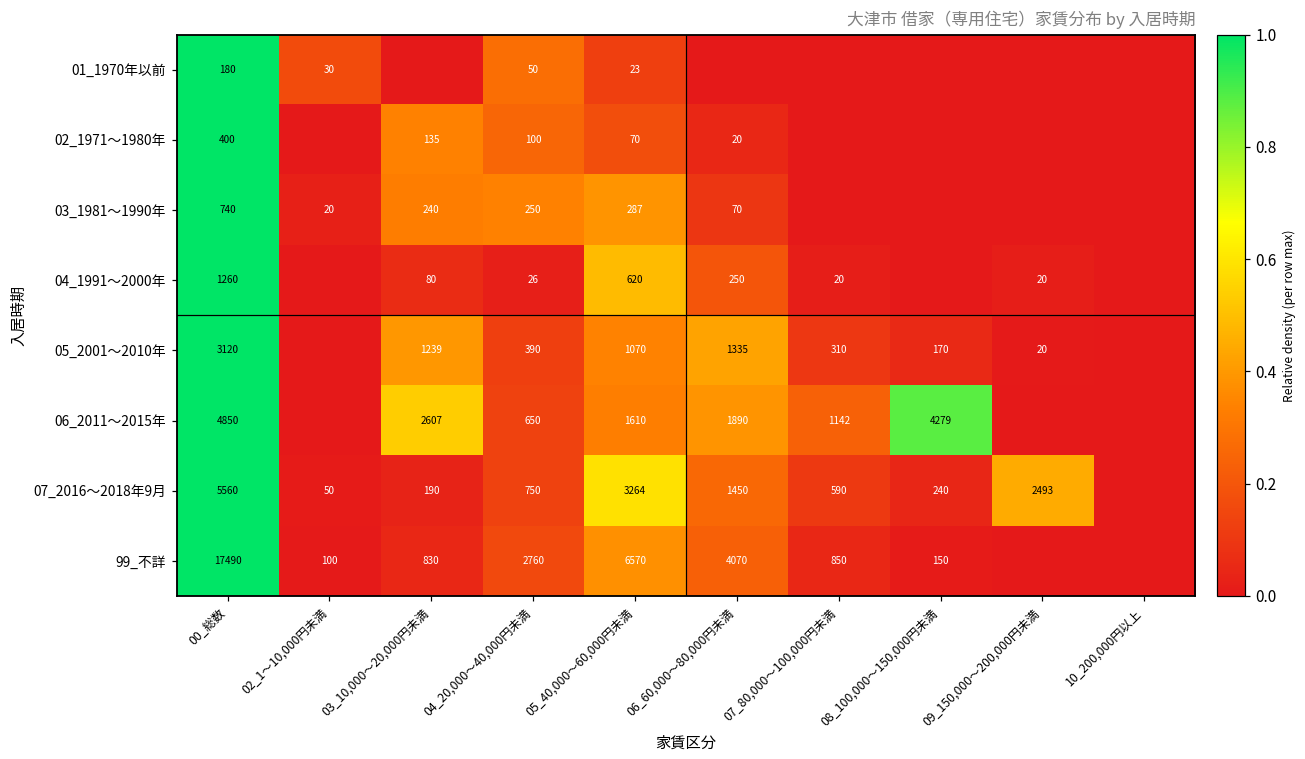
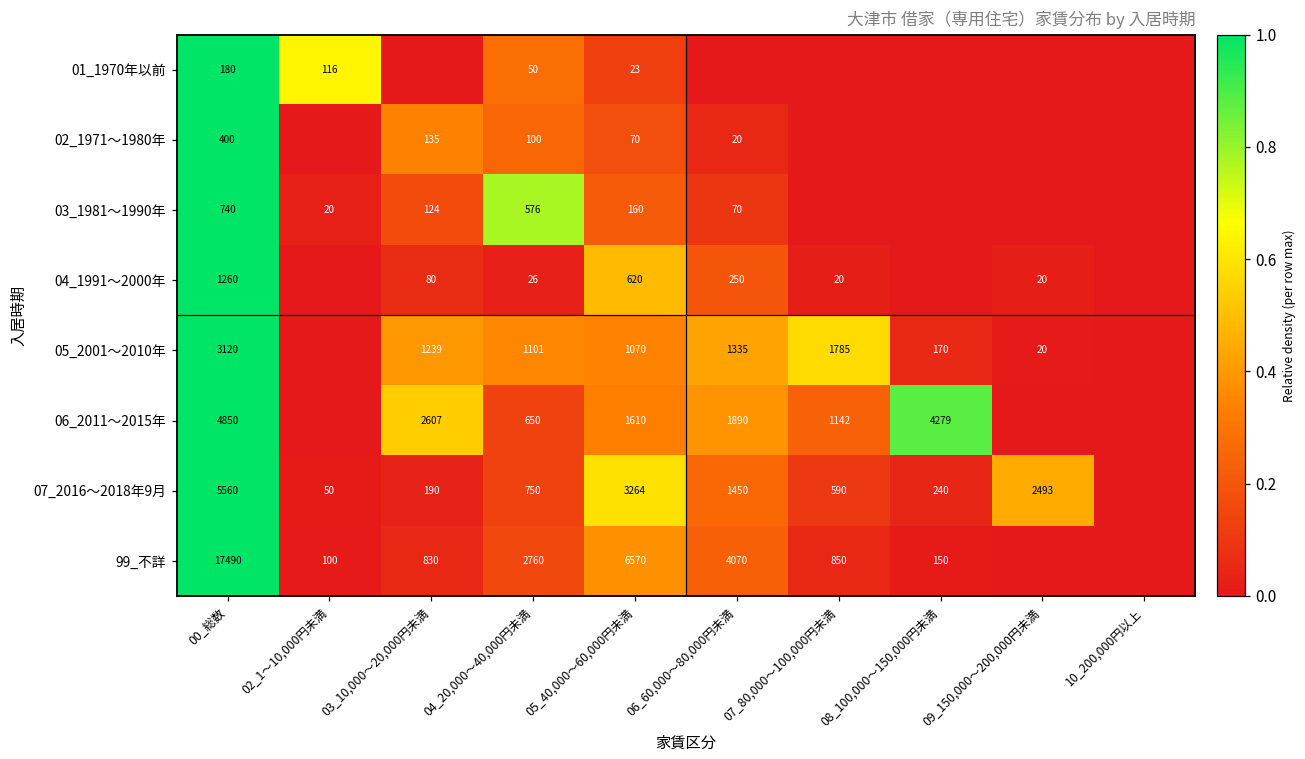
01_1970年以前, 02_1～10,000円未満: 30 -> 116
03_1981～1990年, 03_10,000～20,000円未満: 240 -> 124
03_1981～1990年, 04_20,000～40,000円未満: 250 -> 576
03_1981～1990年, 05_40,000～60,000円未満: 287 -> 160
05_2001～2010年, 04_20,000～40,000円未満: 390 -> 1101
05_2001～2010年, 07_80,000～100,000円未満: 310 -> 1785
